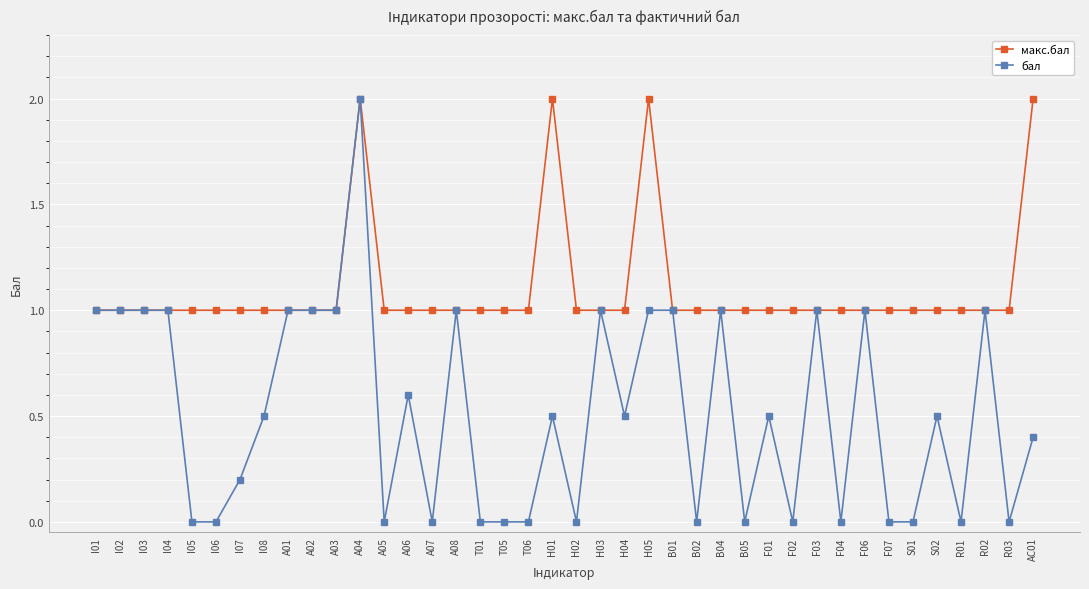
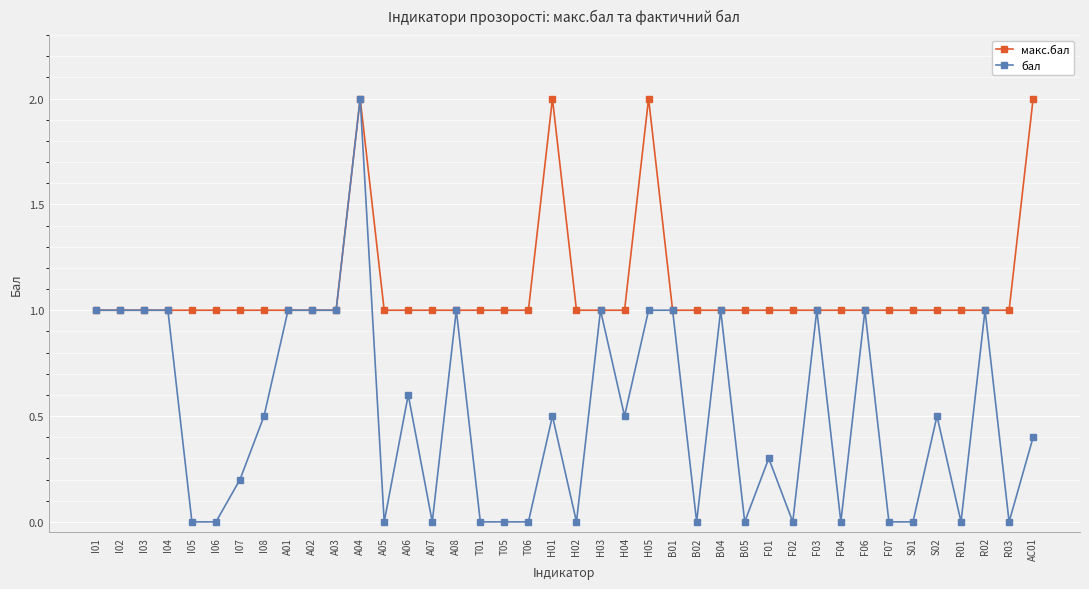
бал, F01: 0.5 -> 0.3
